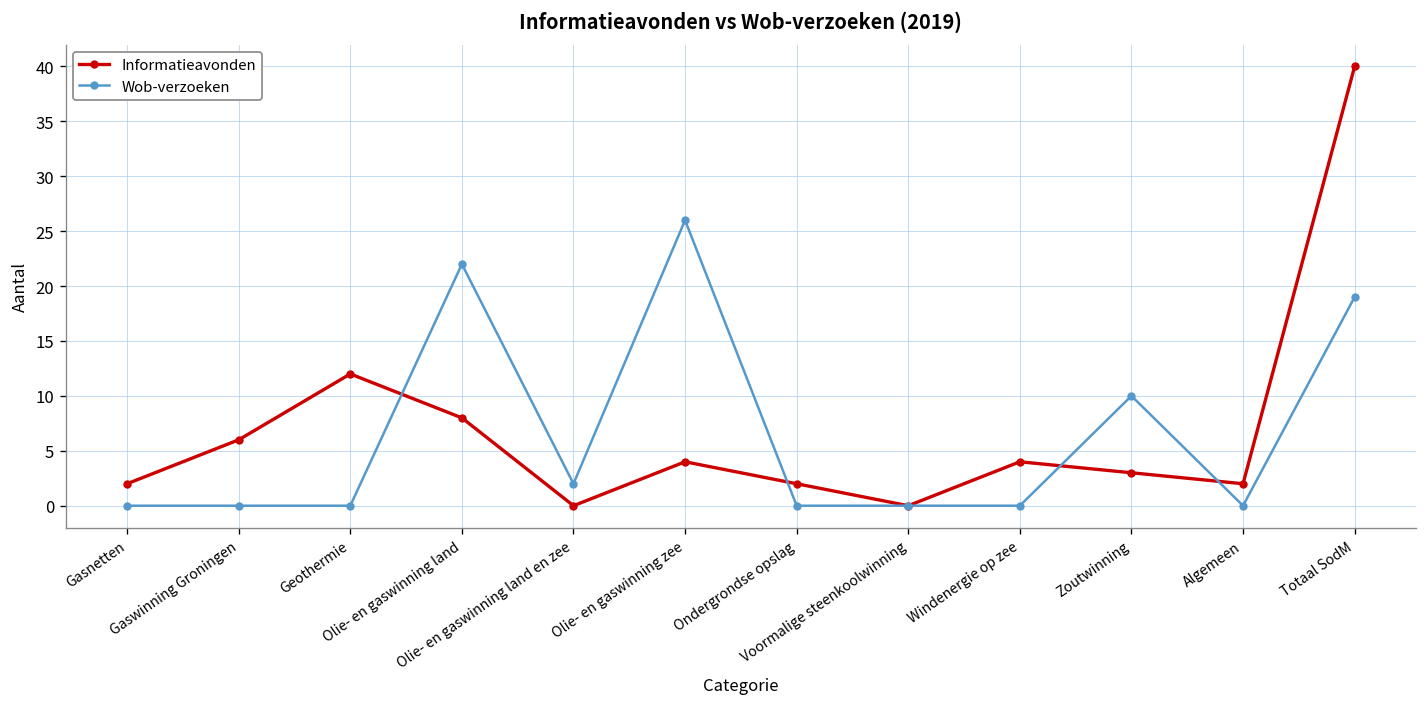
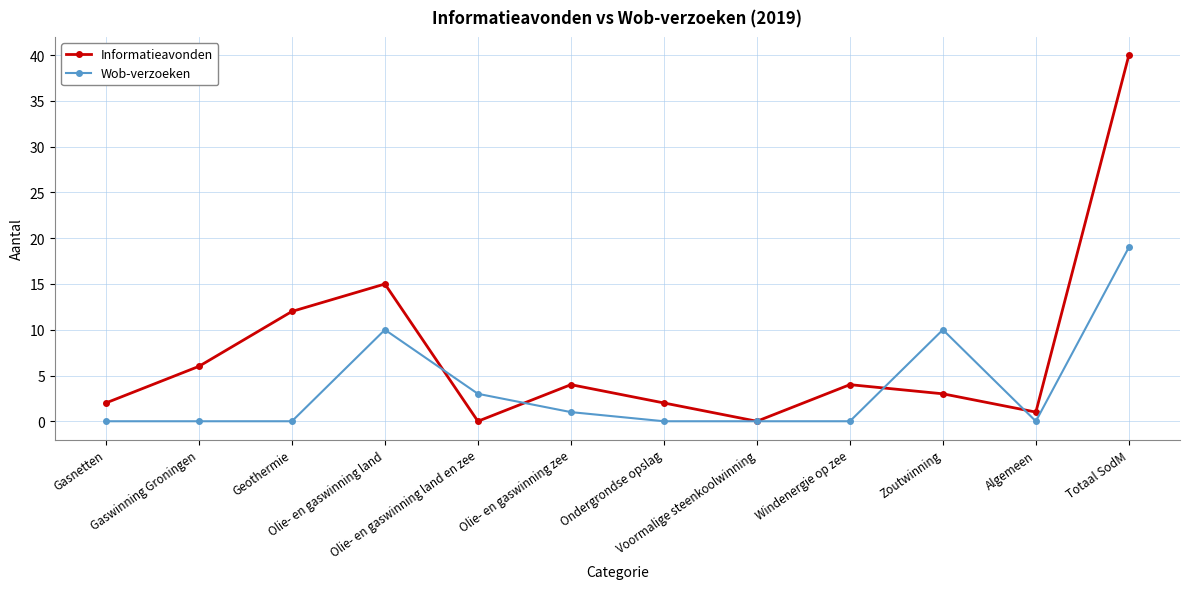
Informatieavonden, Olie- en gaswinning land: 8 -> 15
Wob-verzoeken, Olie- en gaswinning land: 22 -> 10
Wob-verzoeken, Olie- en gaswinning land en zee: 2 -> 3
Wob-verzoeken, Olie- en gaswinning zee: 26 -> 1
Informatieavonden, Algemeen: 2 -> 1
